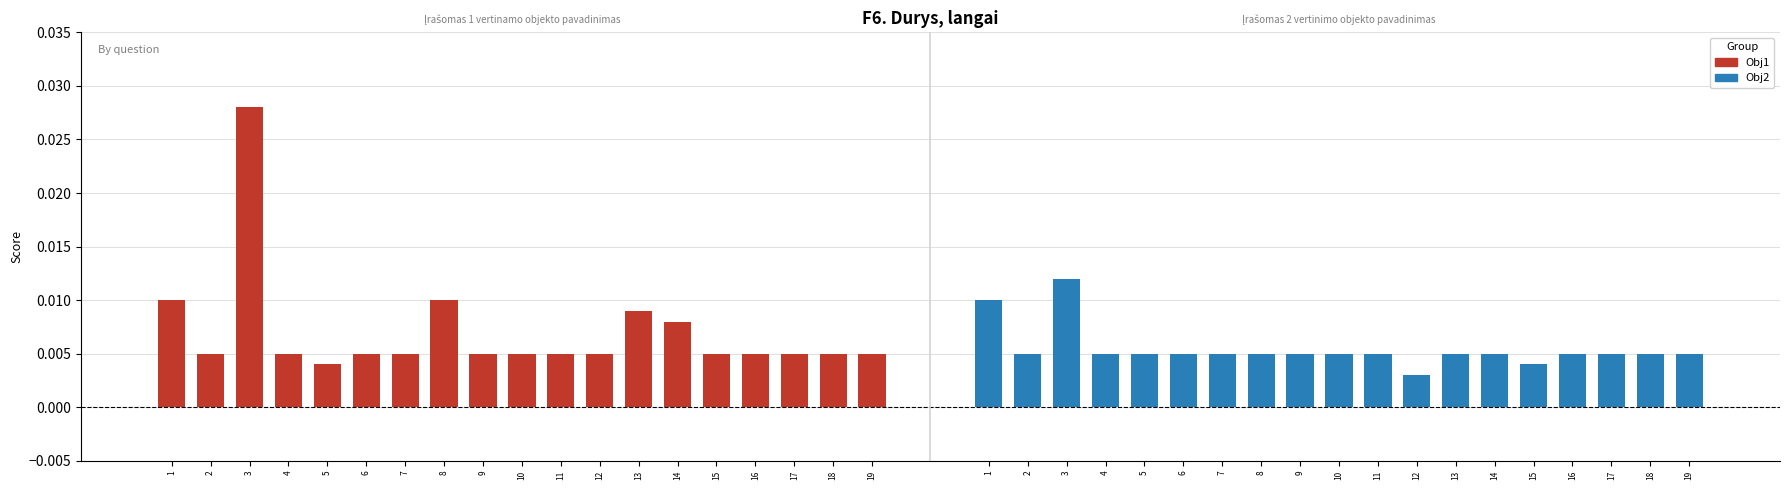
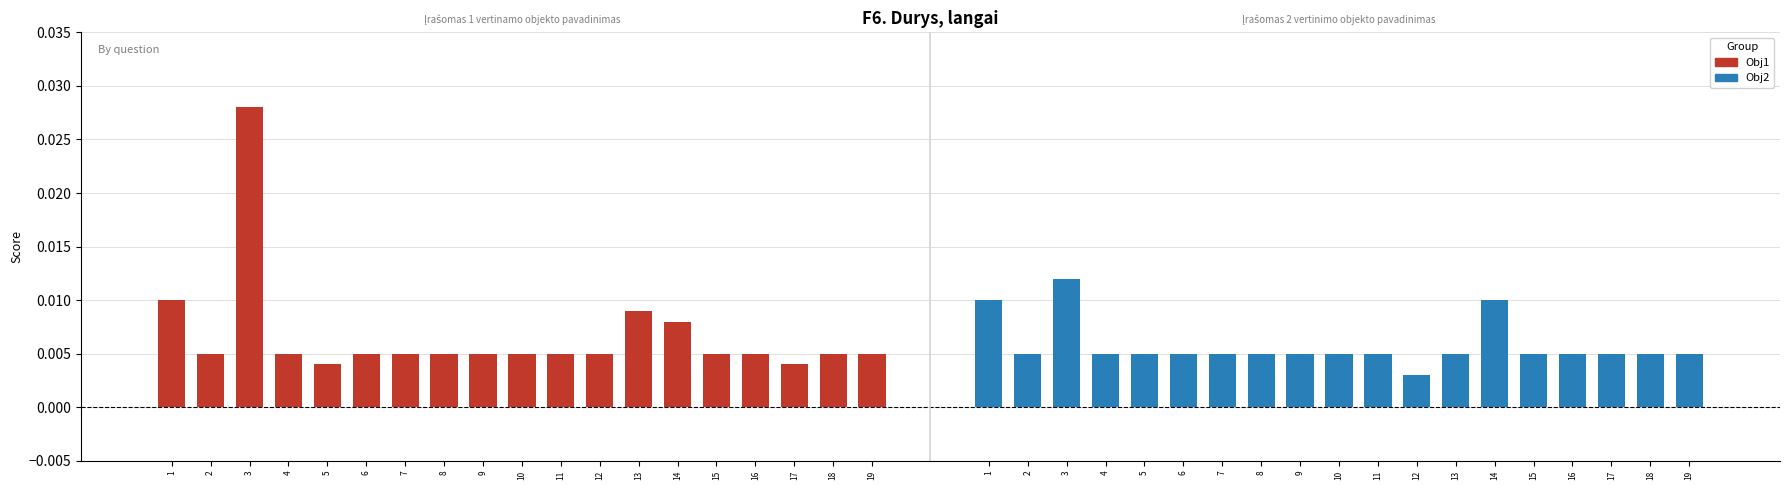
Obj1, 8: 0.010 -> 0.005
Obj1, 17: 0.005 -> 0.004
Obj2, 14: 0.005 -> 0.010
Obj2, 15: 0.004 -> 0.005
